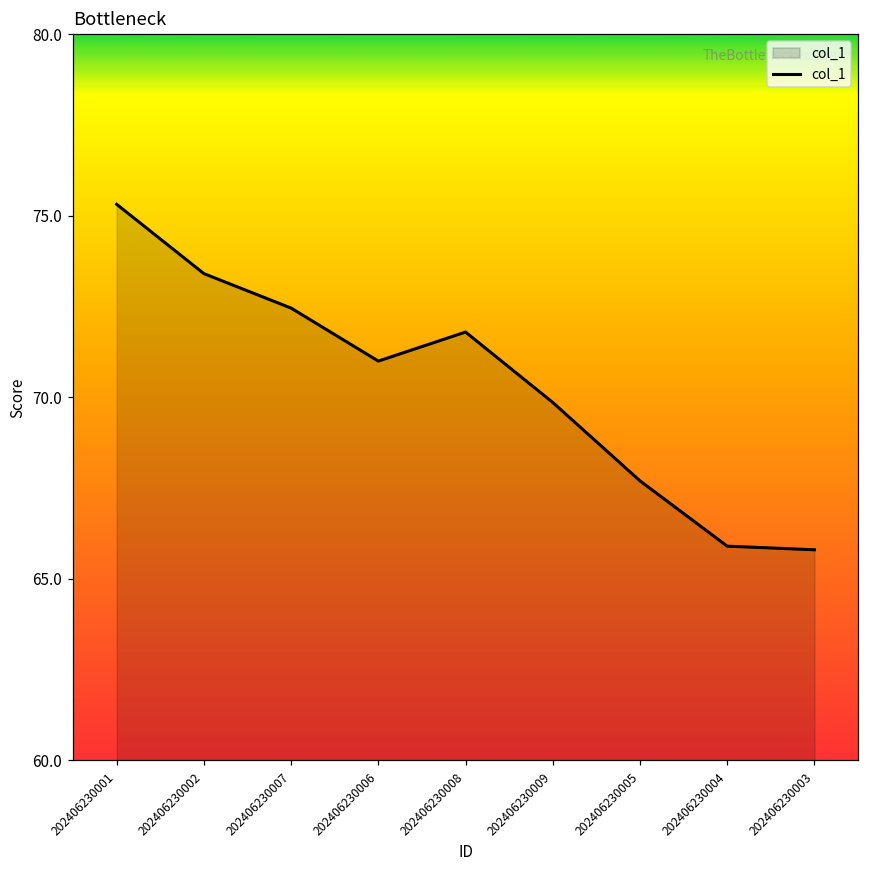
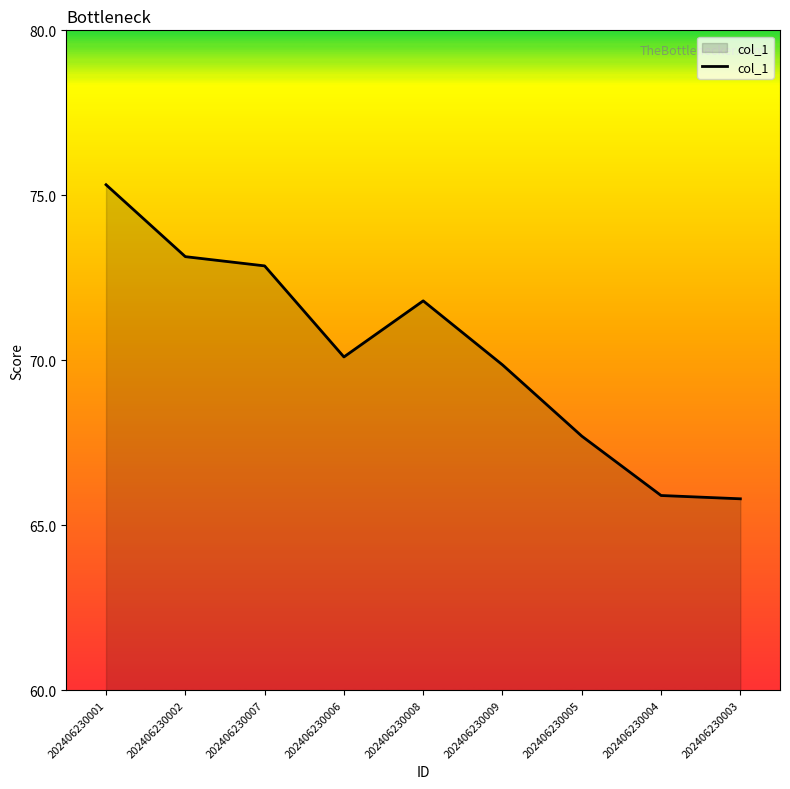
202406230002: 73.4 -> 73.1
202406230007: 72.5 -> 72.9
202406230006: 71.0 -> 70.1
